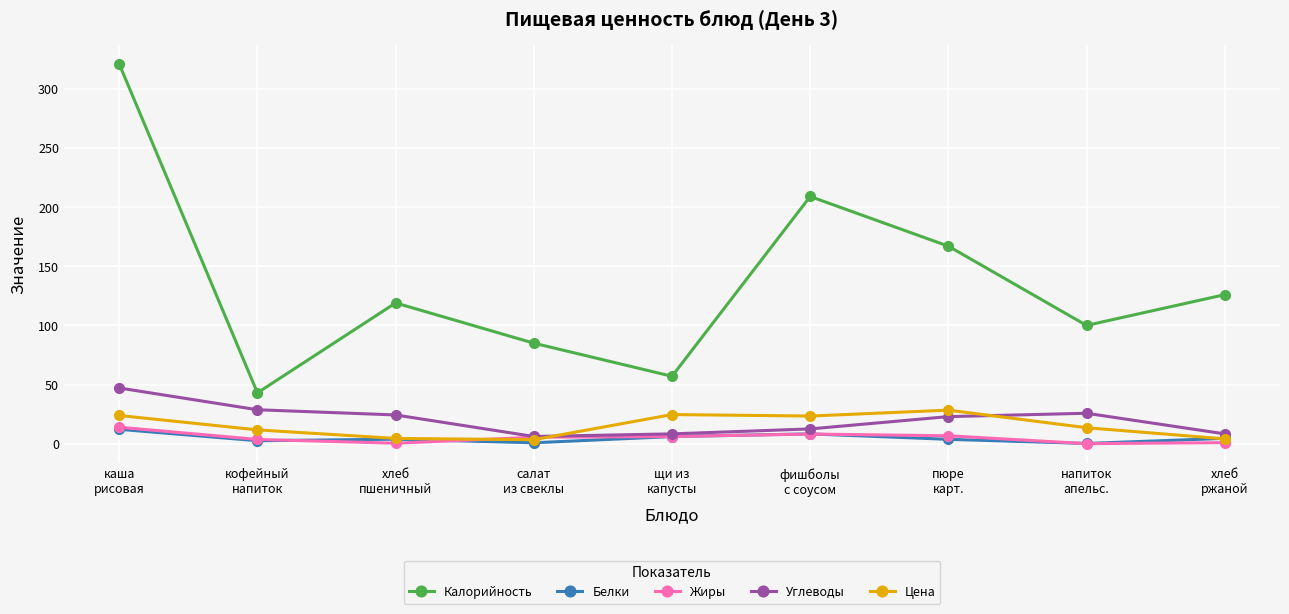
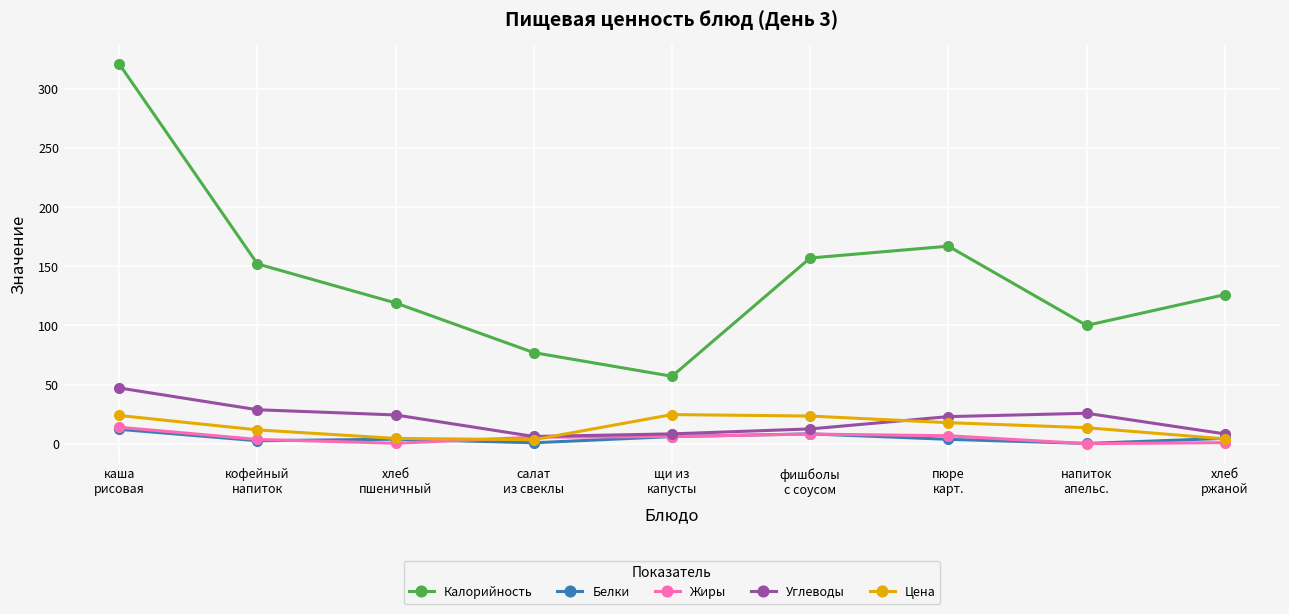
Калорийность, кофейный напиток: 43 -> 152
Калорийность, салат из свеклы: 85 -> 77
Калорийность, фишболы с соусом: 209 -> 157
Цена, пюре карт.: 28 -> 18
